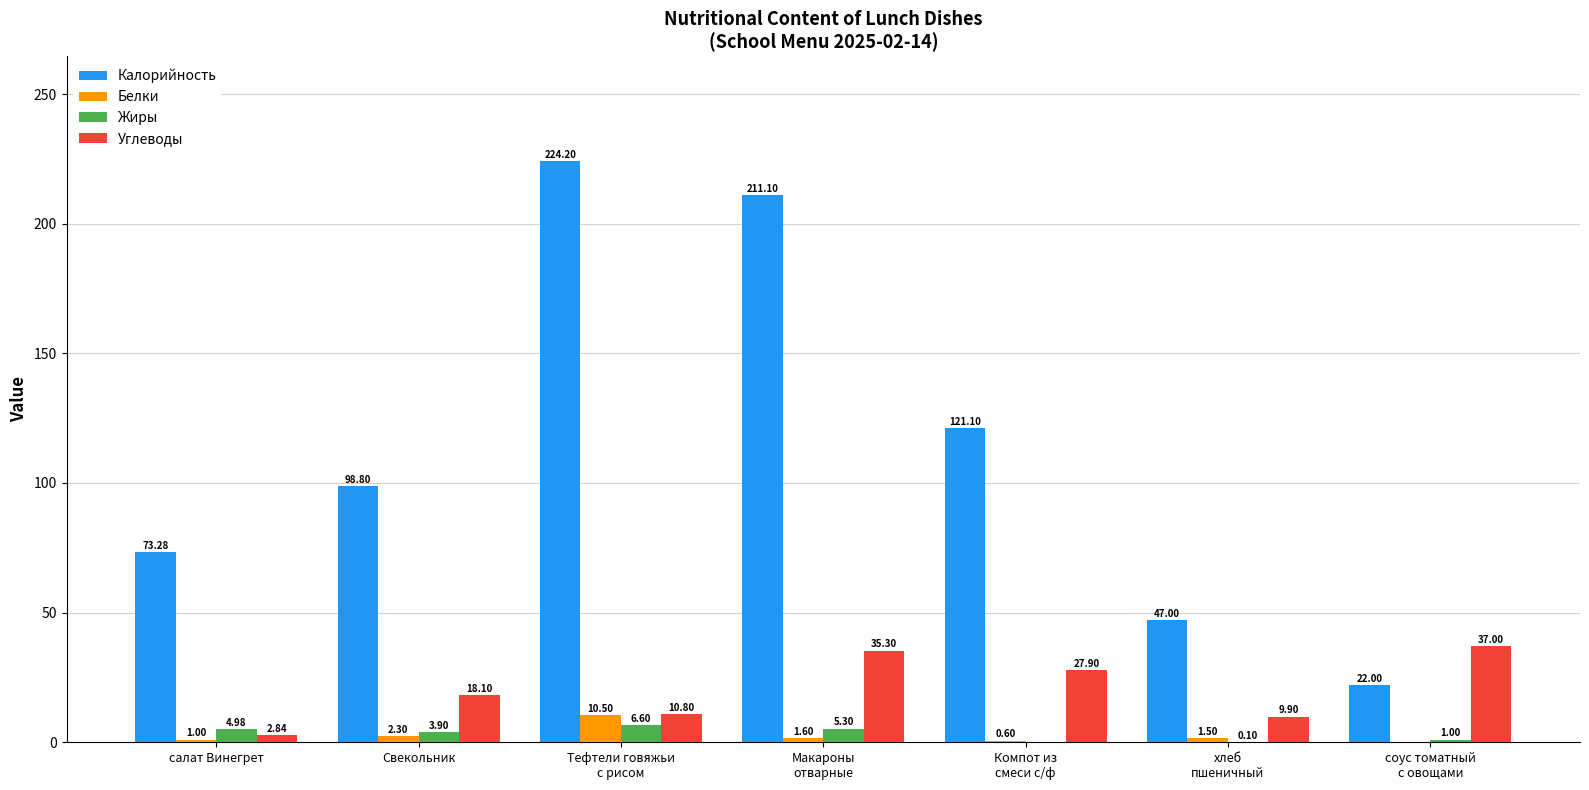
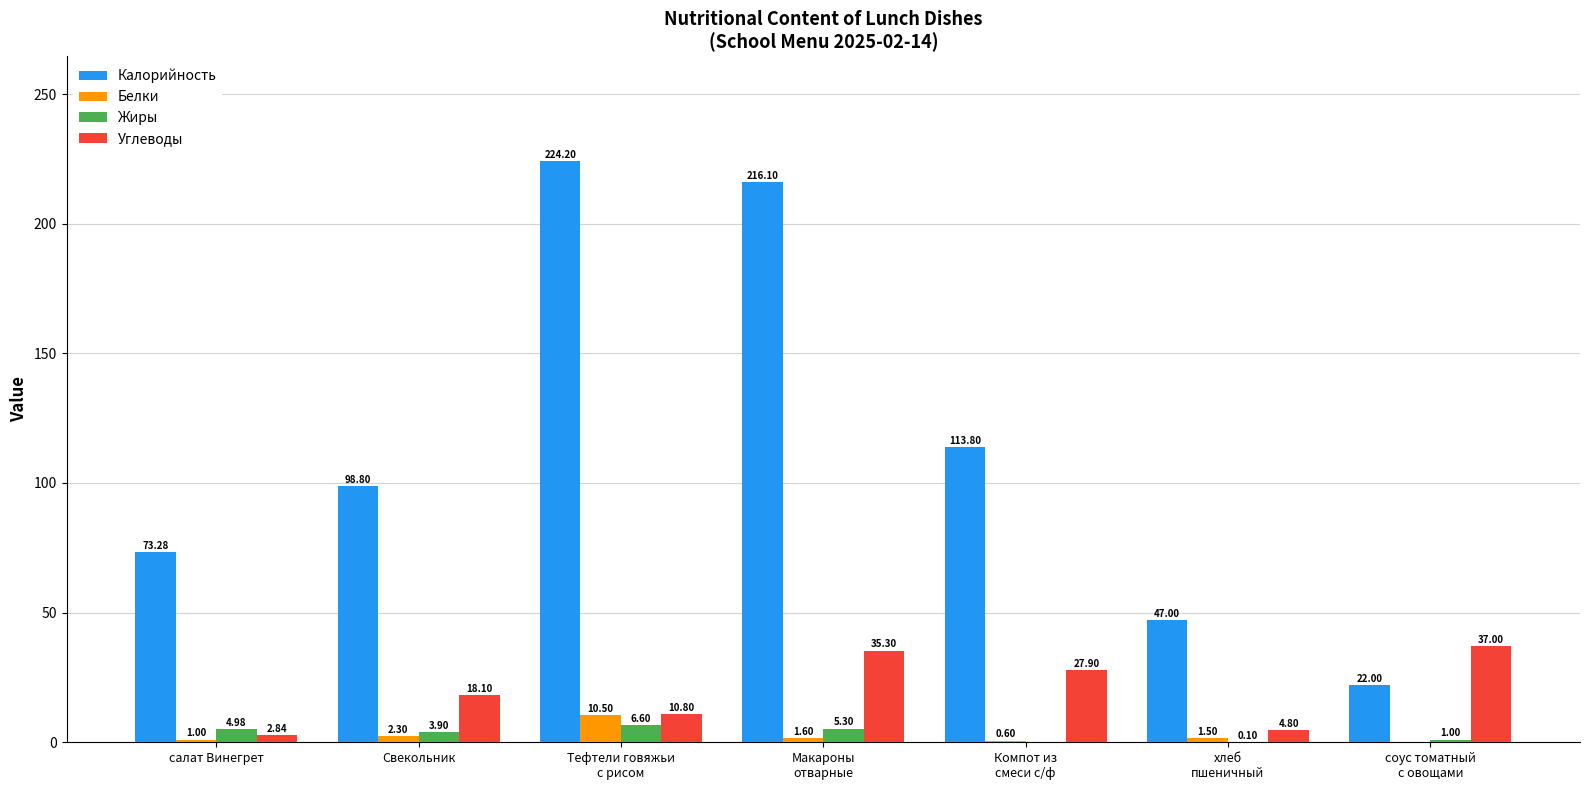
Калорийность, Макароны отварные: 211.10 -> 216.10
Калорийность, Компот из смеси с/ф: 121.10 -> 113.80
Углеводы, хлеб пшеничный: 9.90 -> 4.80
